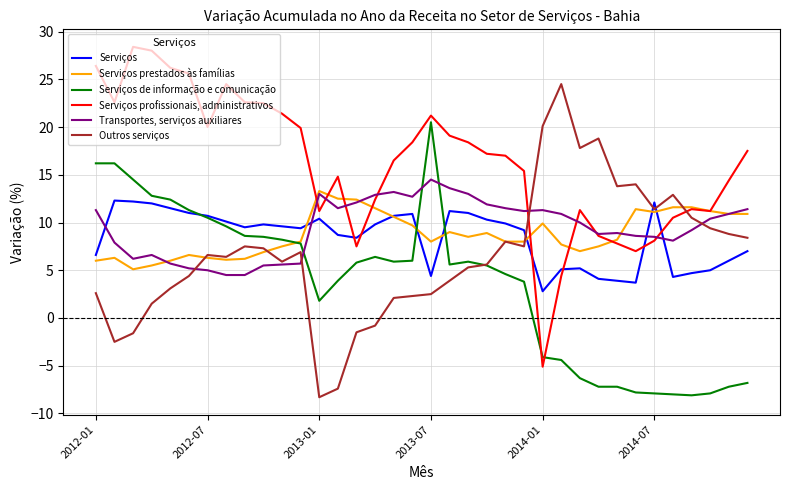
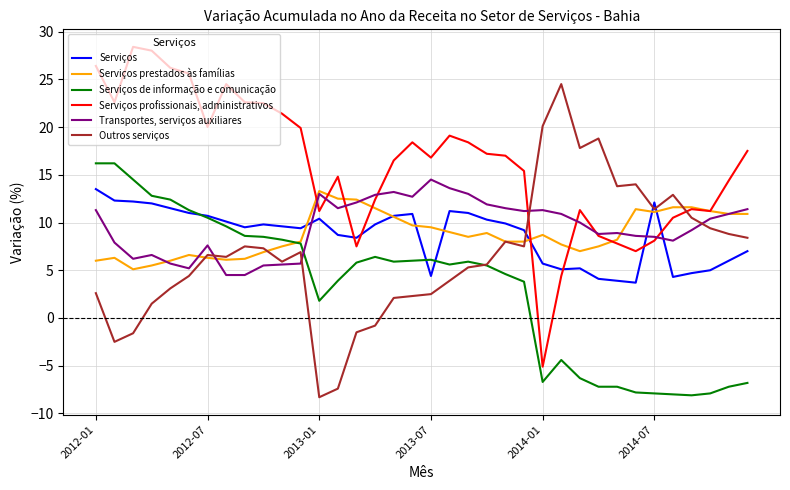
Serviços, 2012-01: 7 -> 14
Transportes, serviços auxiliares, 2012-07: 5 -> 8
Serviços prestados às famílias, 2013-07: 8 -> 10
Serviços de informação e comunicação, 2013-07: 21 -> 6
Serviços profissionais, administrativos, 2013-07: 21 -> 17
Serviços, 2014-01: 3 -> 6
Serviços prestados às famílias, 2014-01: 10 -> 9
Serviços de informação e comunicação, 2014-01: -4 -> -7
